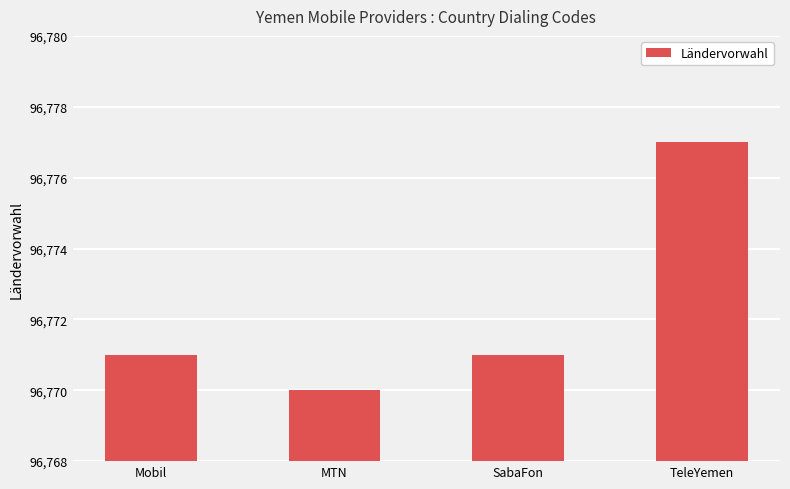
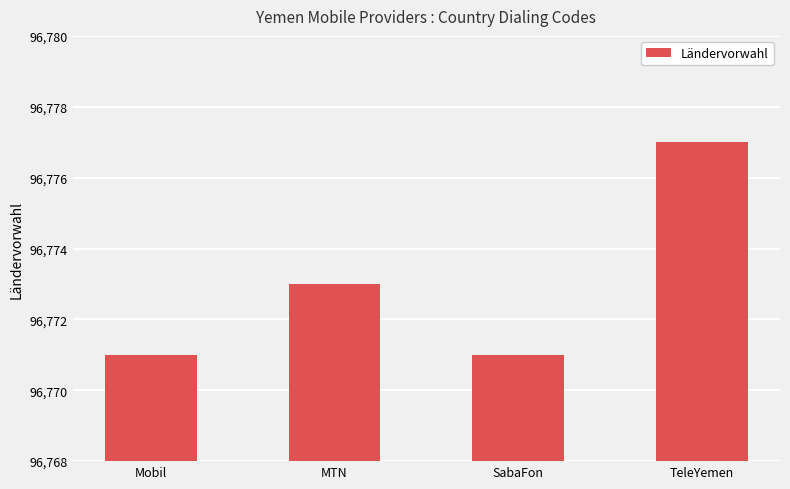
MTN: 96,770 -> 96,773
